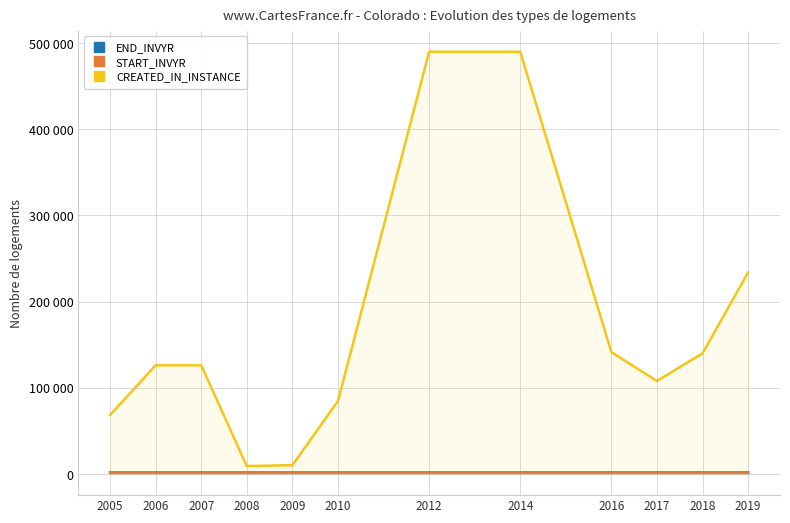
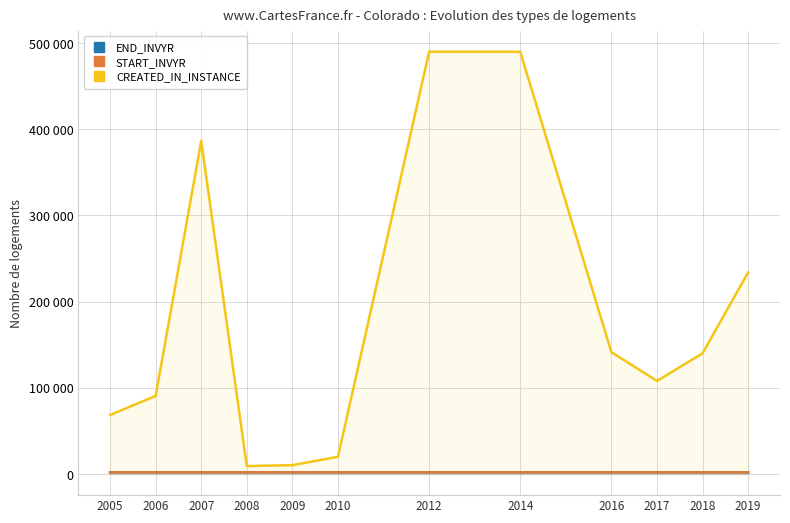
CREATED_IN_INSTANCE, 2006: 130000 -> 90000
CREATED_IN_INSTANCE, 2007: 130000 -> 390000
CREATED_IN_INSTANCE, 2010: 80000 -> 20000
